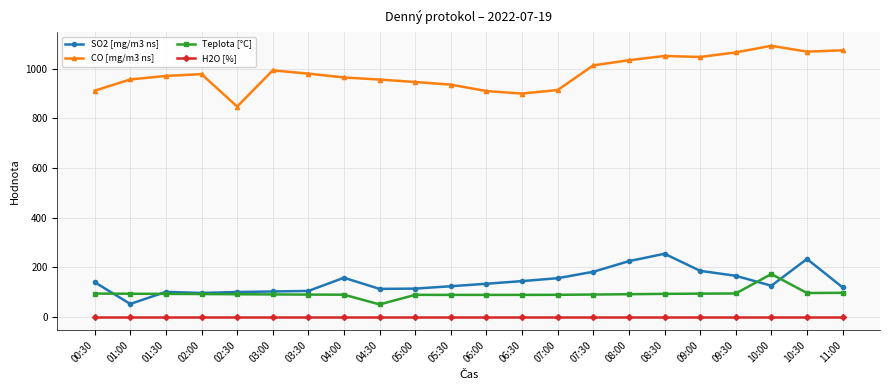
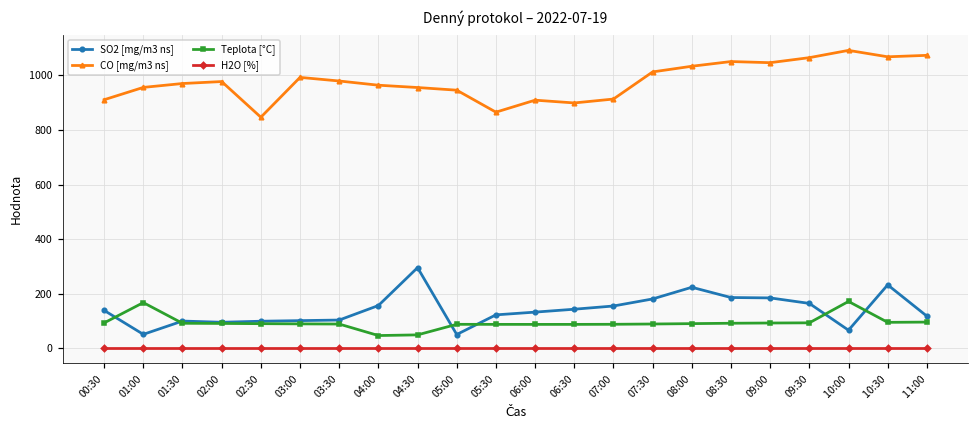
Teplota [°C], 01:00: 90 -> 170
Teplota [°C], 04:00: 90 -> 50
SO2 [mg/m3 ns], 04:30: 110 -> 300
SO2 [mg/m3 ns], 05:00: 110 -> 50
CO [mg/m3 ns], 05:30: 940 -> 870
SO2 [mg/m3 ns], 08:30: 250 -> 190
SO2 [mg/m3 ns], 10:00: 130 -> 70
